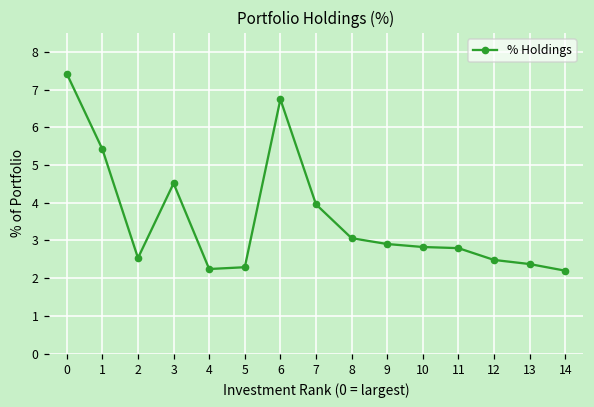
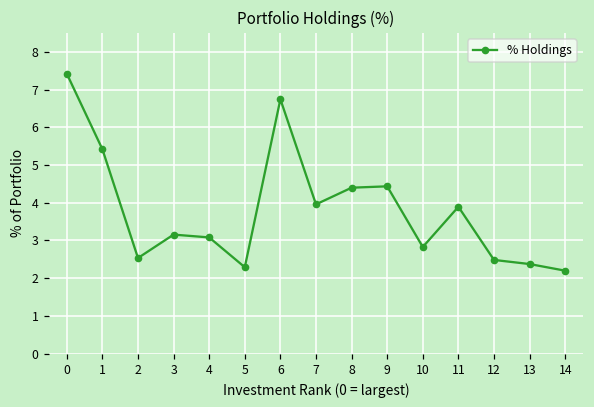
3: 4.5 -> 3.2
4: 2.2 -> 3.1
8: 3.1 -> 4.4
9: 2.9 -> 4.4
11: 2.8 -> 3.9
